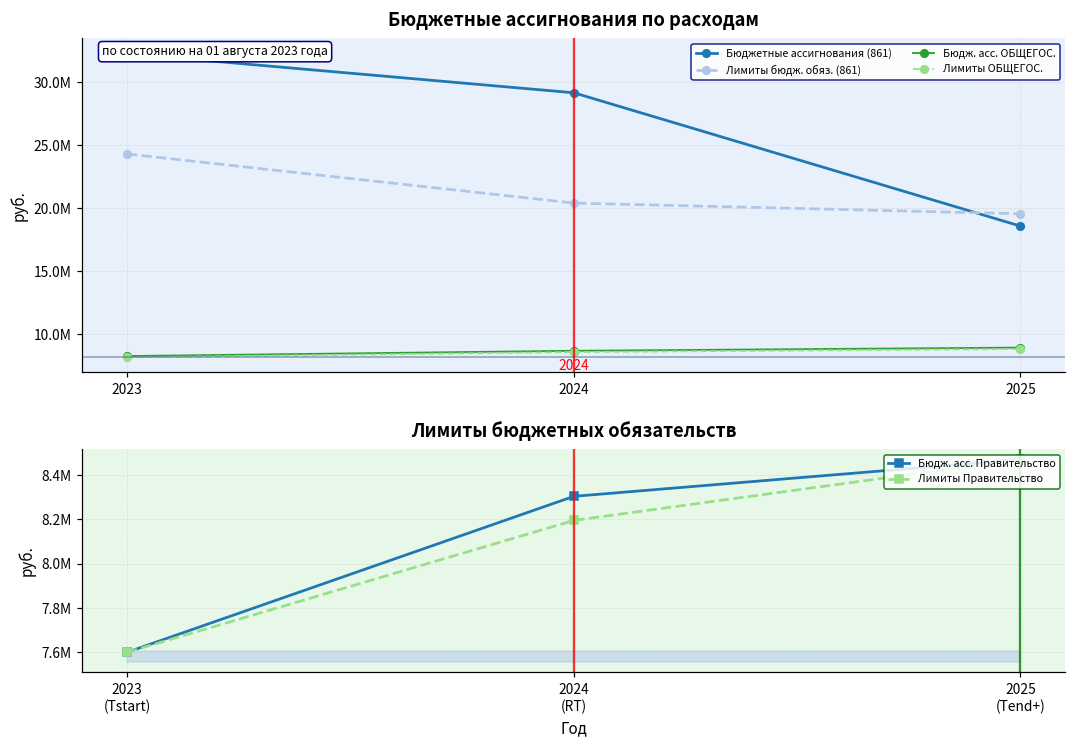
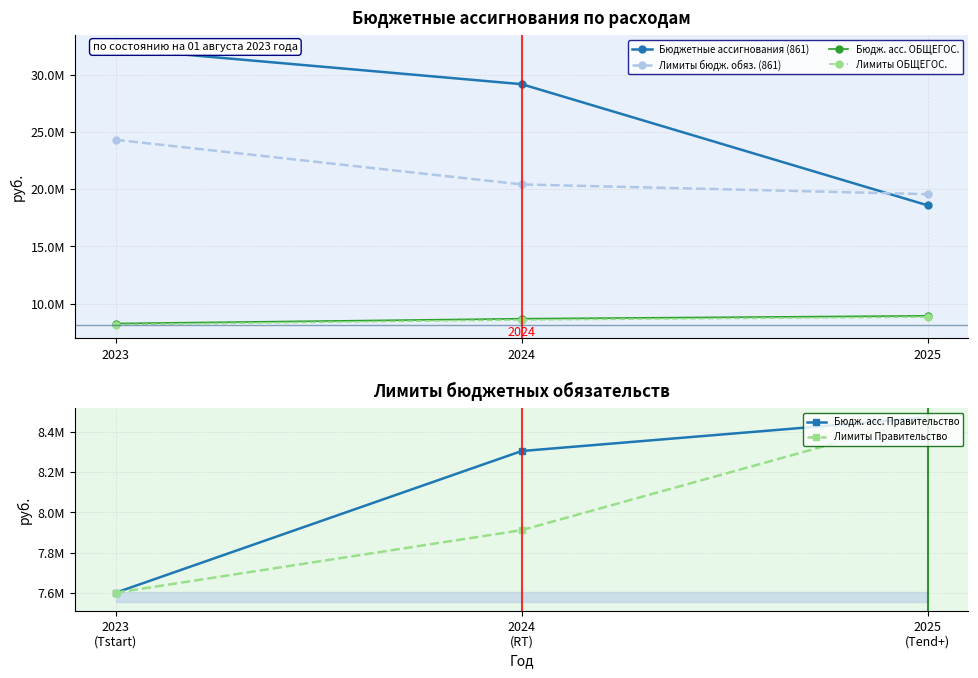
Лимиты бюджетных обязательств, Лимиты Правительство, 2024 (RT): 8200000 -> 7910000
